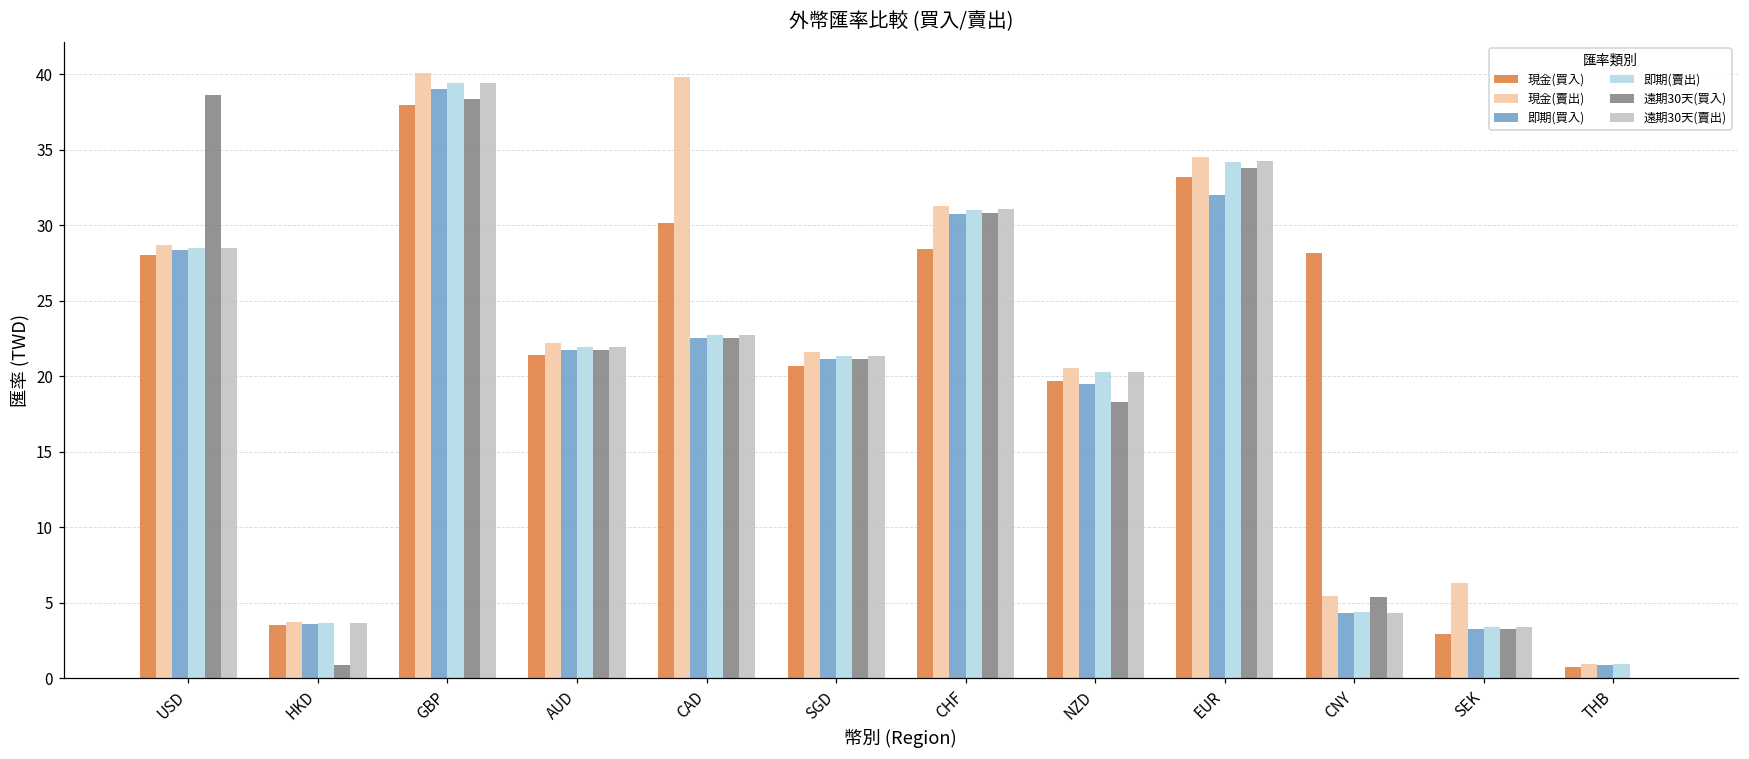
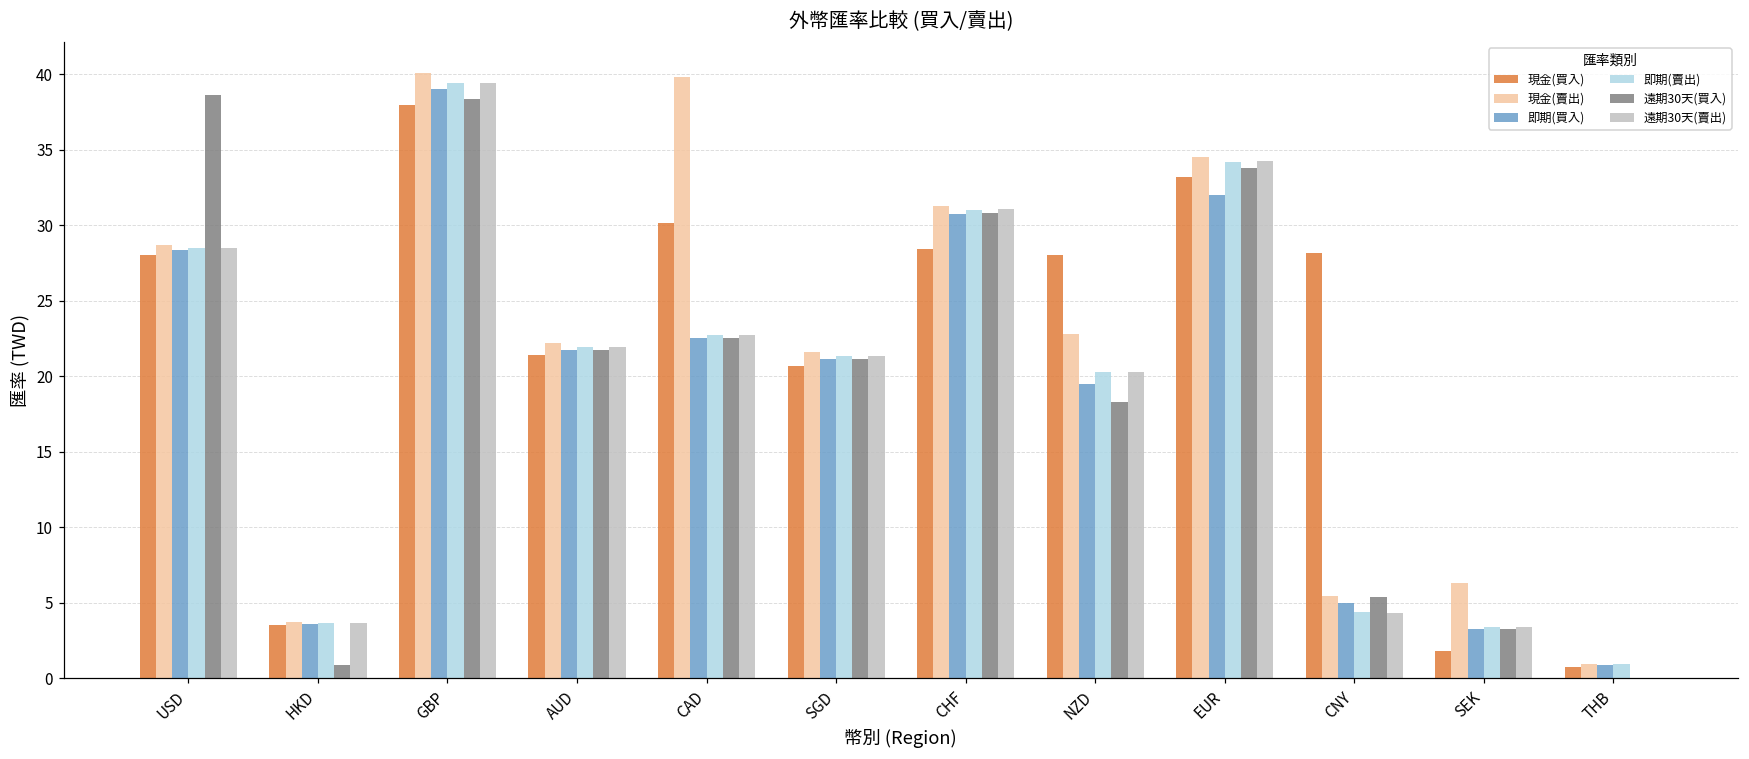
現金(買入), NZD: 19.7 -> 28.0
現金(賣出), NZD: 20.5 -> 22.8
即期(買入), CNY: 4.3 -> 5.0
現金(買入), SEK: 3.0 -> 1.8
